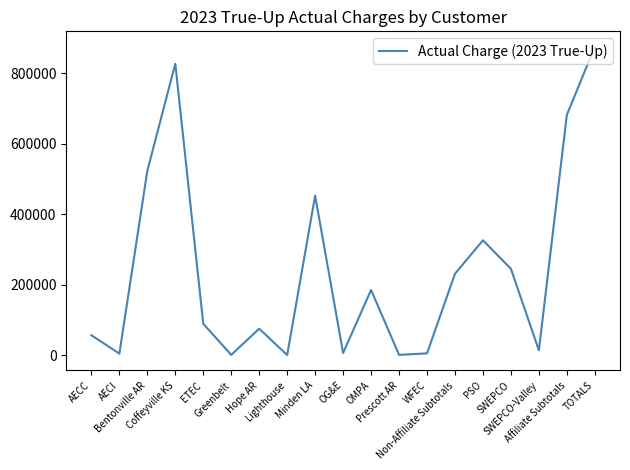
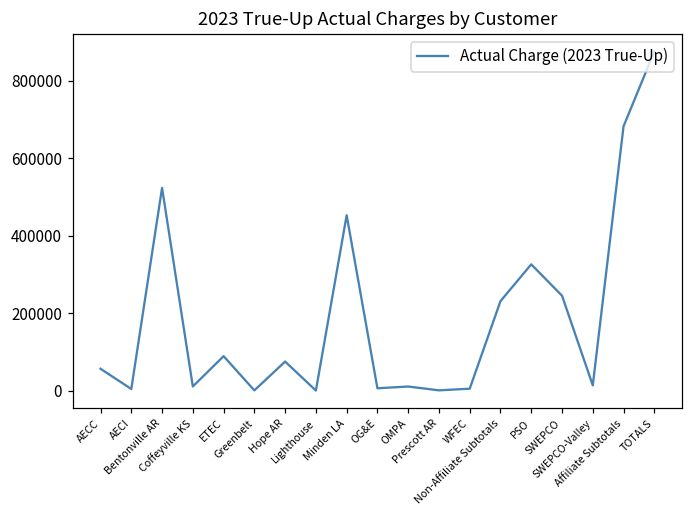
Coffeyville KS: 830000 -> 10000
OMPA: 190000 -> 10000
